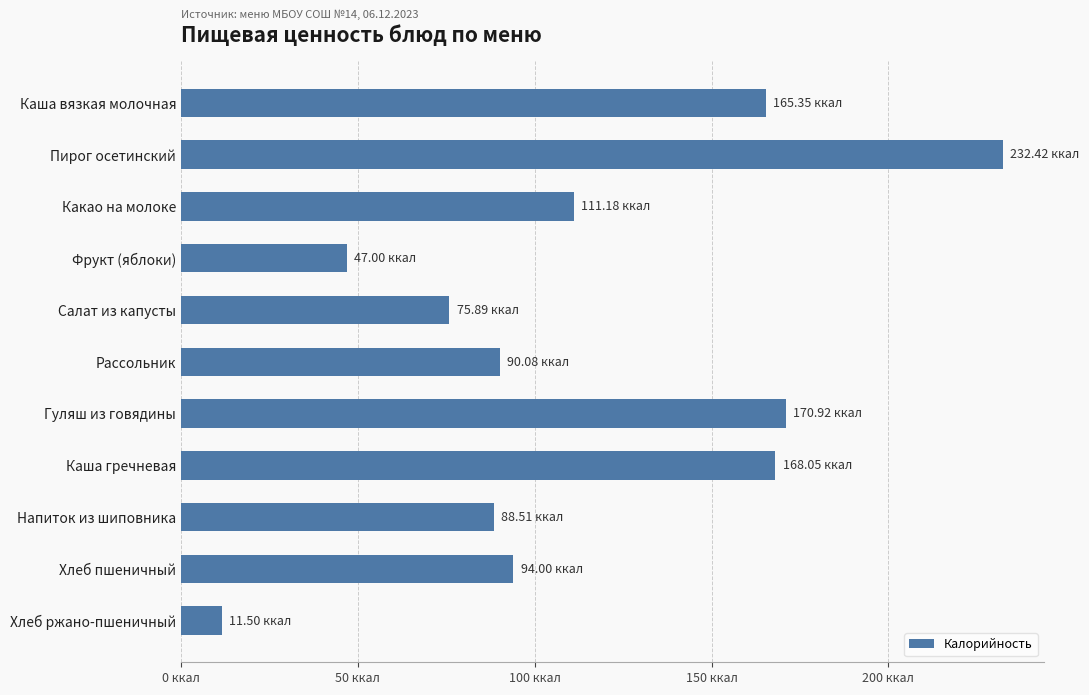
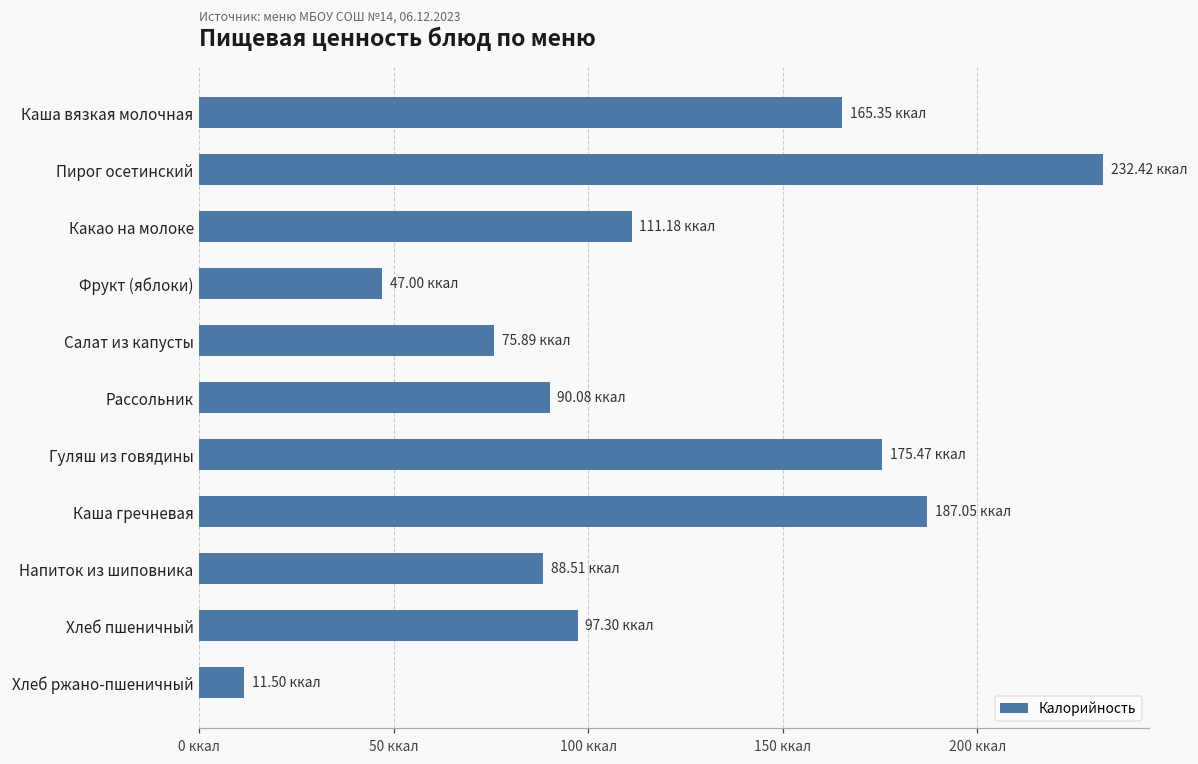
Гуляш из говядины: 170.92 -> 175.47
Каша гречневая: 168.05 -> 187.05
Хлеб пшеничный: 94.00 -> 97.30
